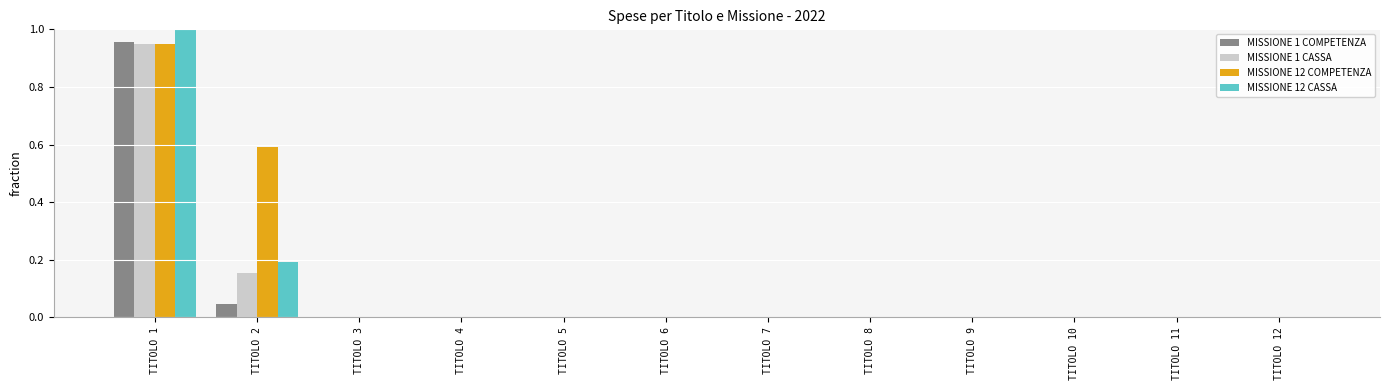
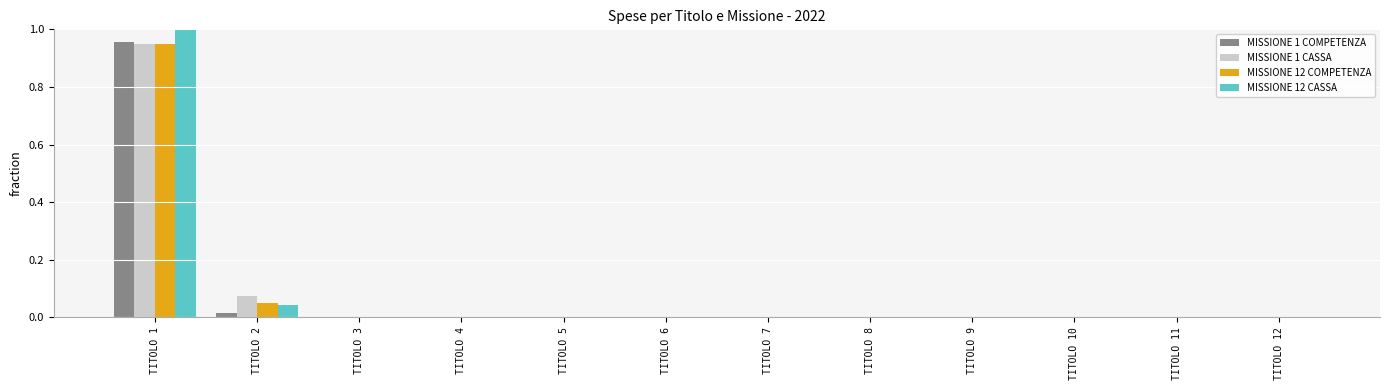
MISSIONE 1 COMPETENZA, TITOLO 2: 0.05 -> 0.02
MISSIONE 1 CASSA, TITOLO 2: 0.15 -> 0.08
MISSIONE 12 COMPETENZA, TITOLO 2: 0.59 -> 0.05
MISSIONE 12 CASSA, TITOLO 2: 0.19 -> 0.04
